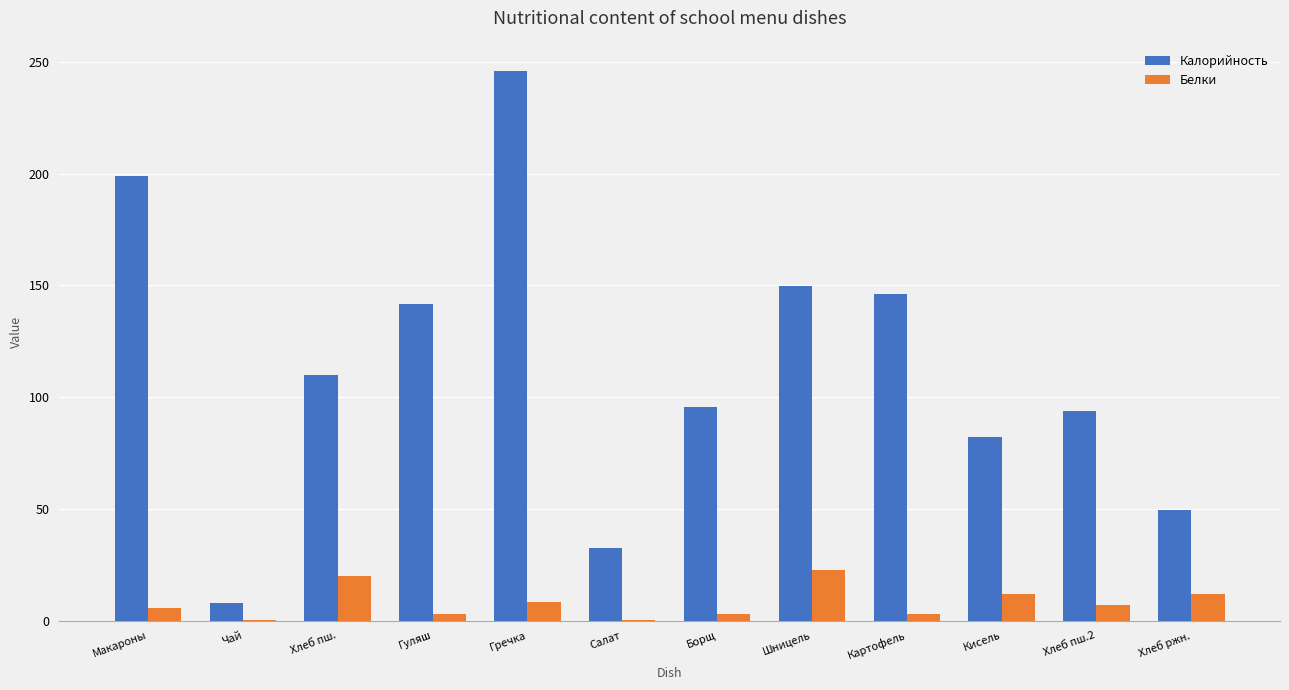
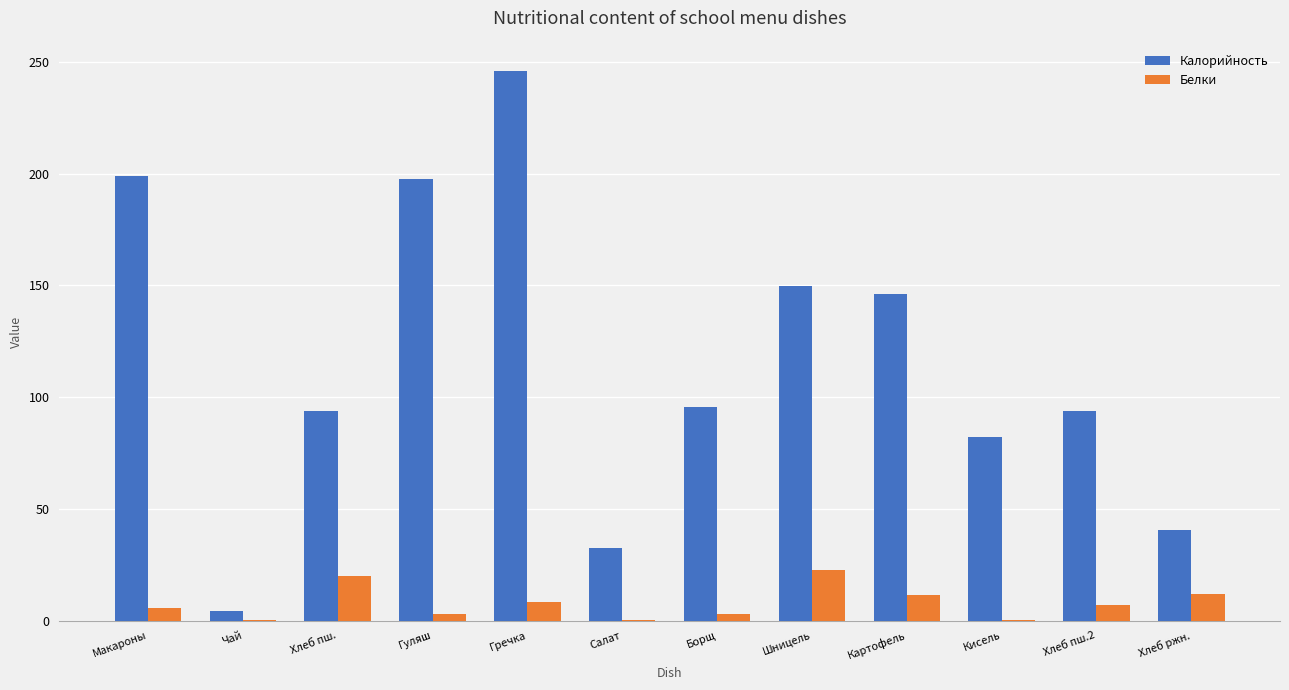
Калорийность, Чай: 8 -> 4
Калорийность, Хлеб пш.: 110 -> 94
Калорийность, Гуляш: 142 -> 198
Белки, Картофель: 3 -> 12
Белки, Кисель: 12 -> 0
Калорийность, Хлеб ржн.: 50 -> 41
